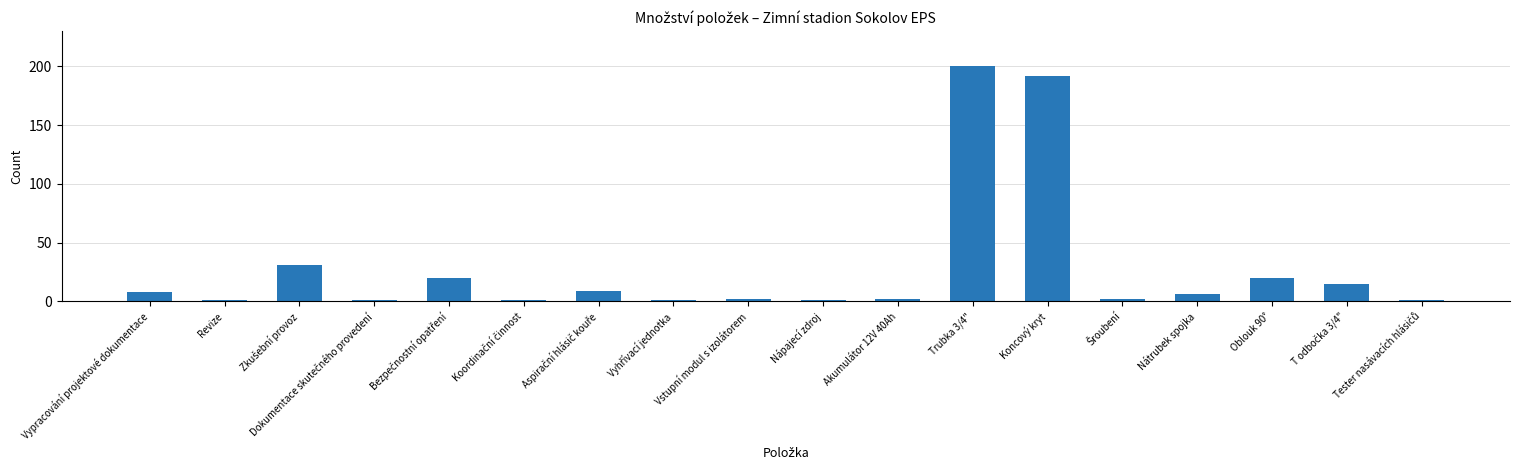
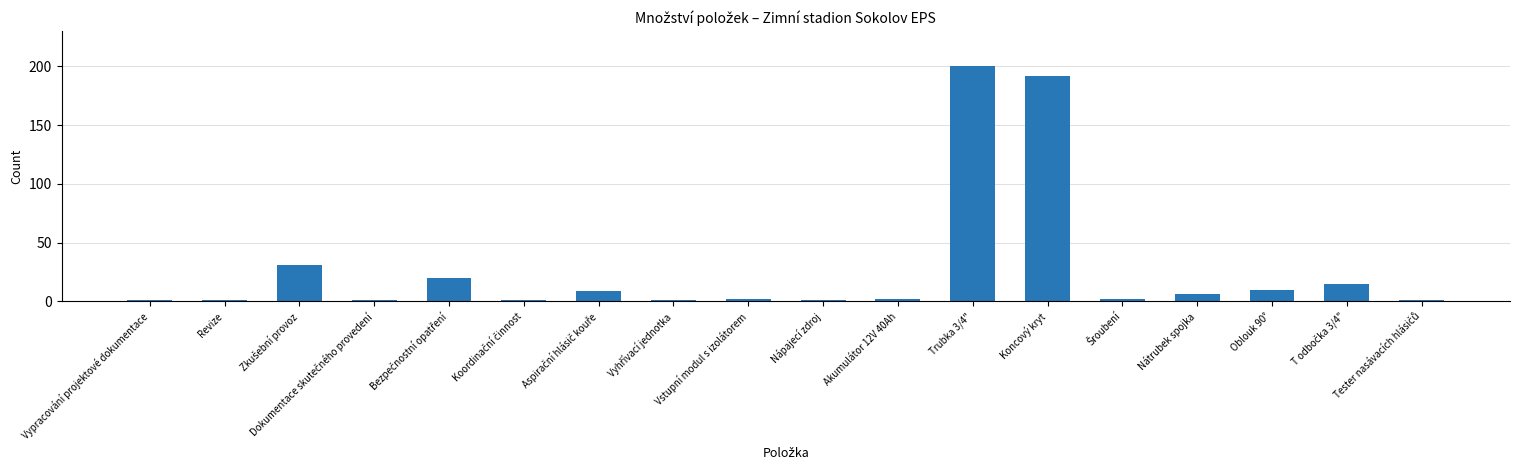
Vypracování projektové dokumentace: 8 -> 1
Oblouk 90°: 20 -> 10
